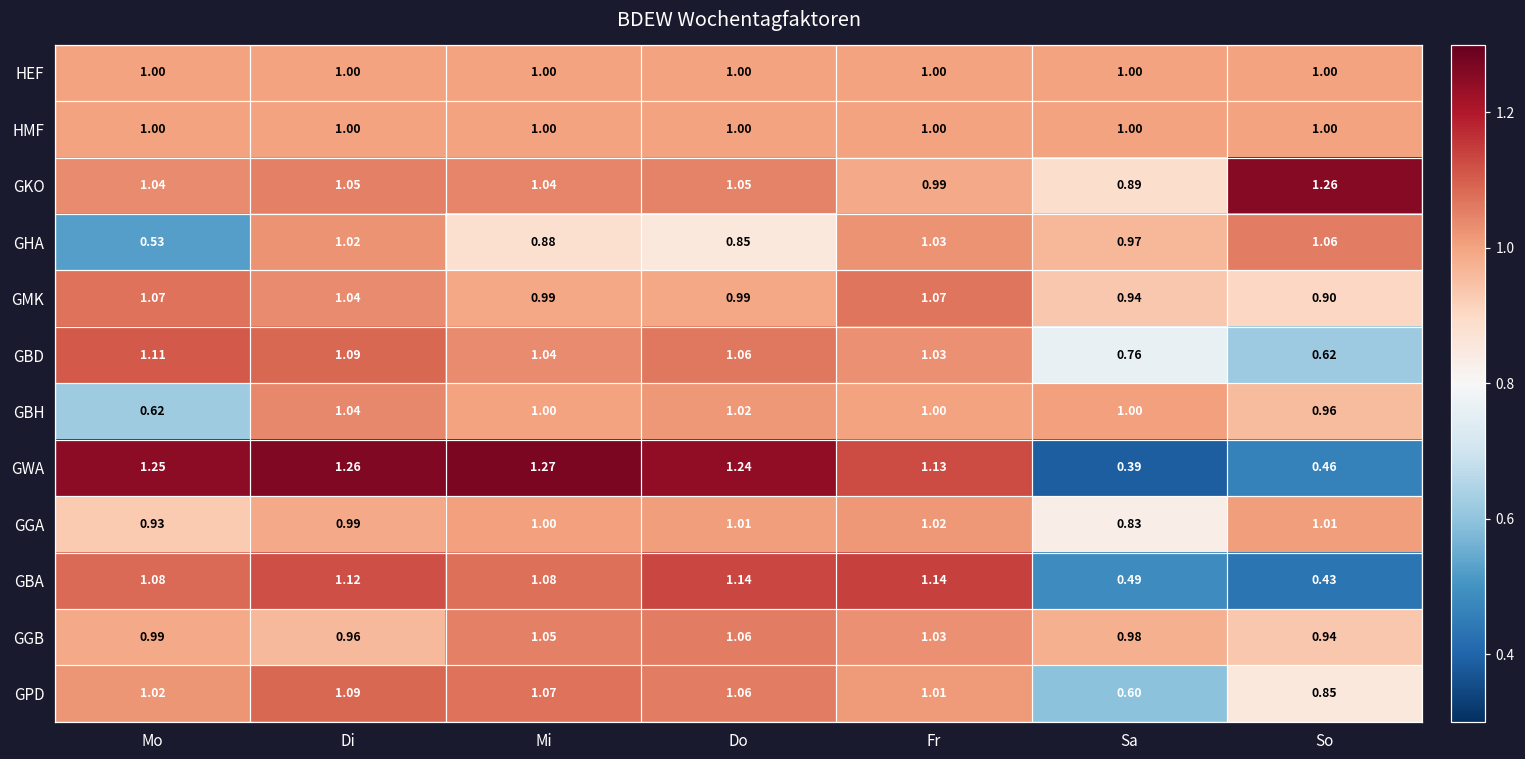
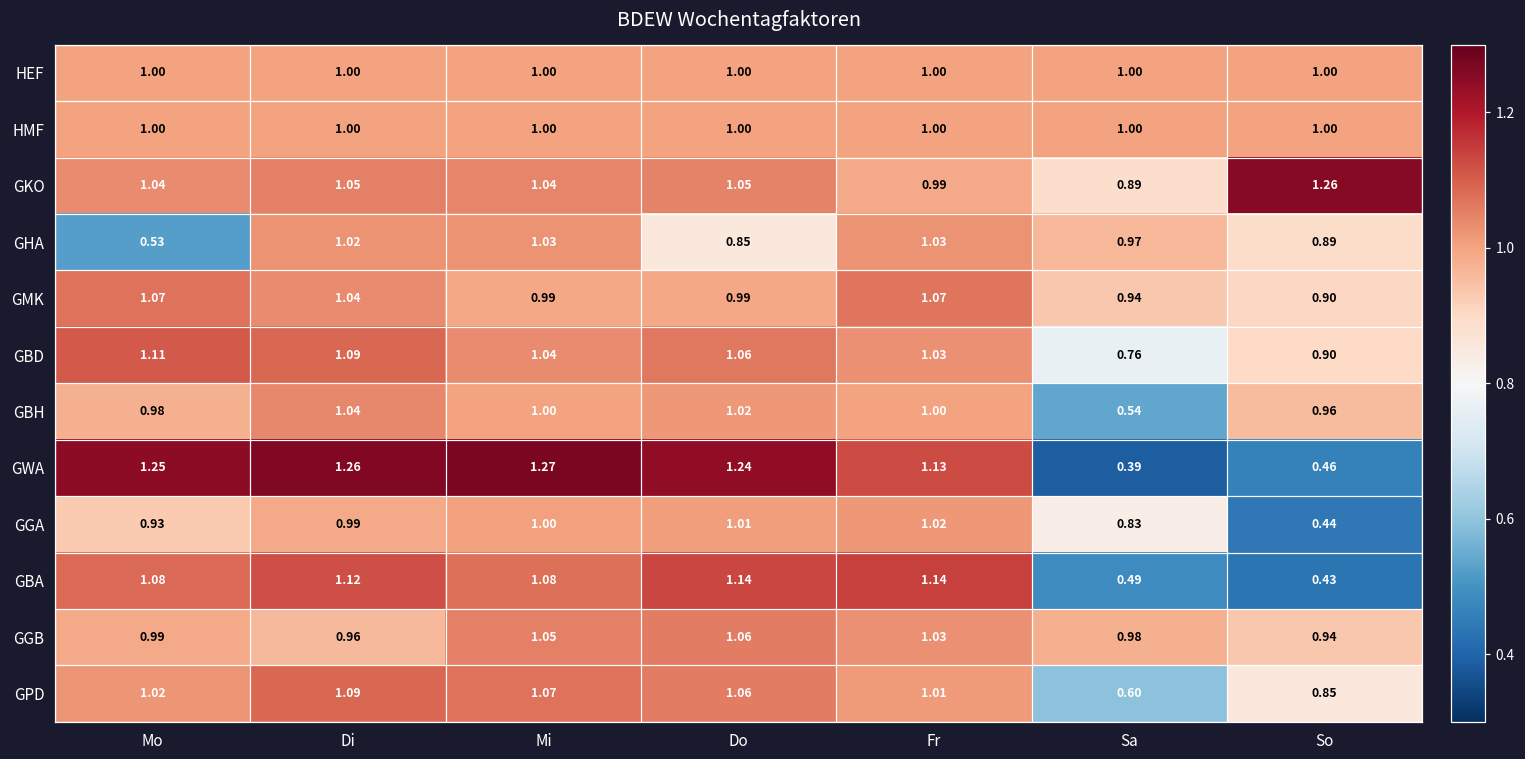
GHA, Mi: 0.88 -> 1.03
GHA, So: 1.06 -> 0.89
GBD, So: 0.62 -> 0.90
GBH, Mo: 0.62 -> 0.98
GBH, Sa: 1.00 -> 0.54
GGA, So: 1.01 -> 0.44
